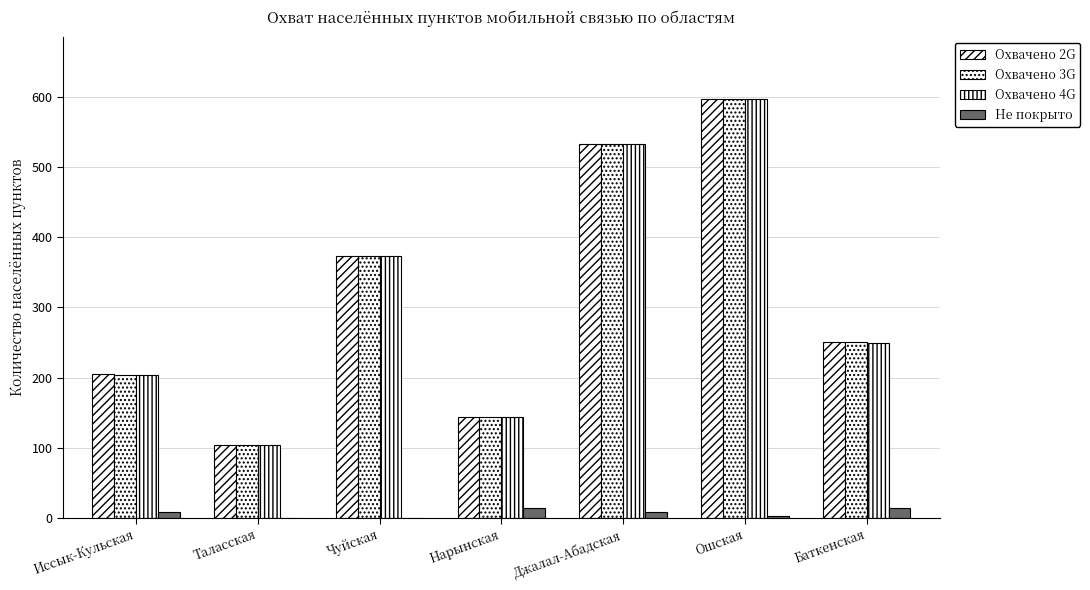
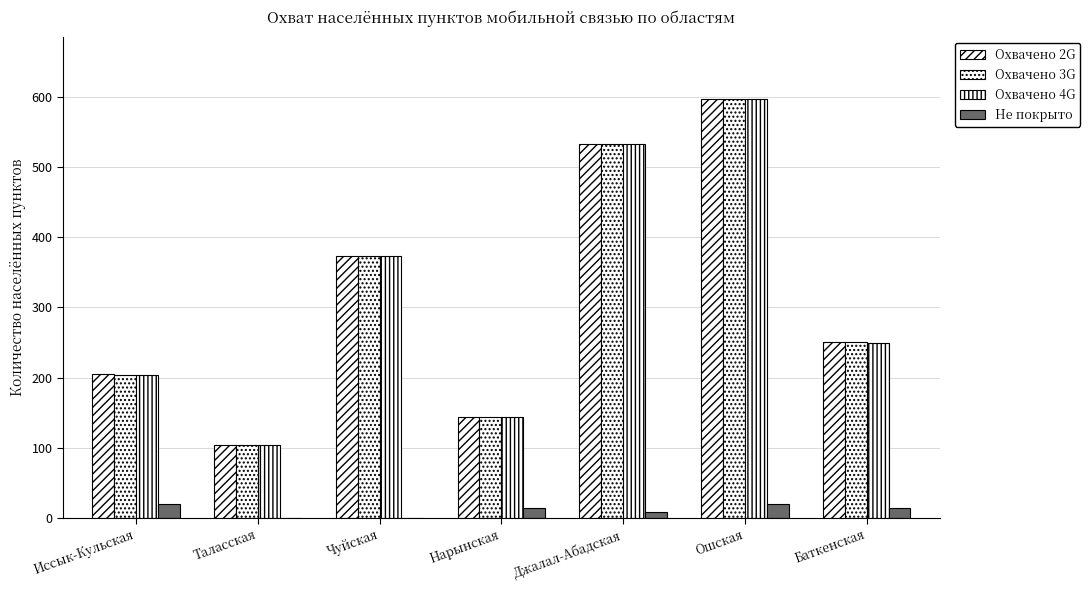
Не покрыто, Иссык-Кульская: 10 -> 20
Не покрыто, Ошская: 0 -> 20
